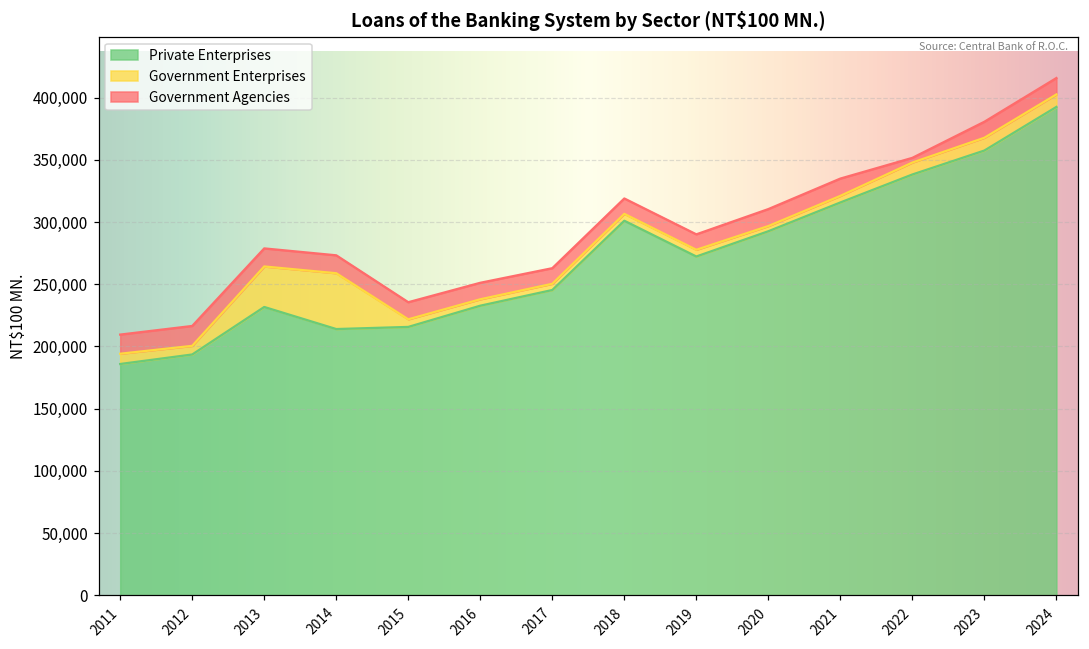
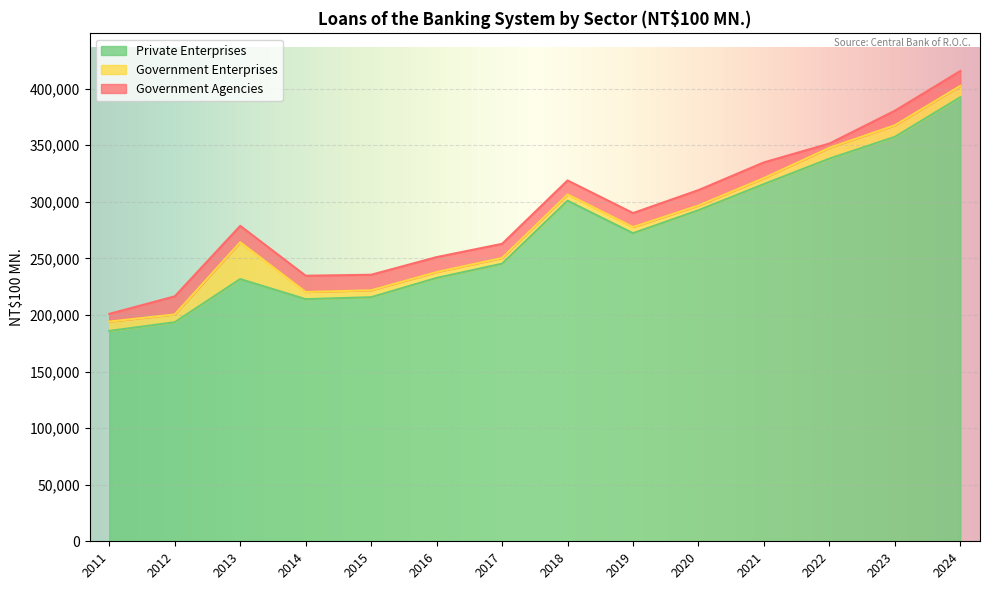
Government Agencies, 2011: 15,000 -> 7,000
Government Enterprises, 2014: 45,000 -> 6,000
